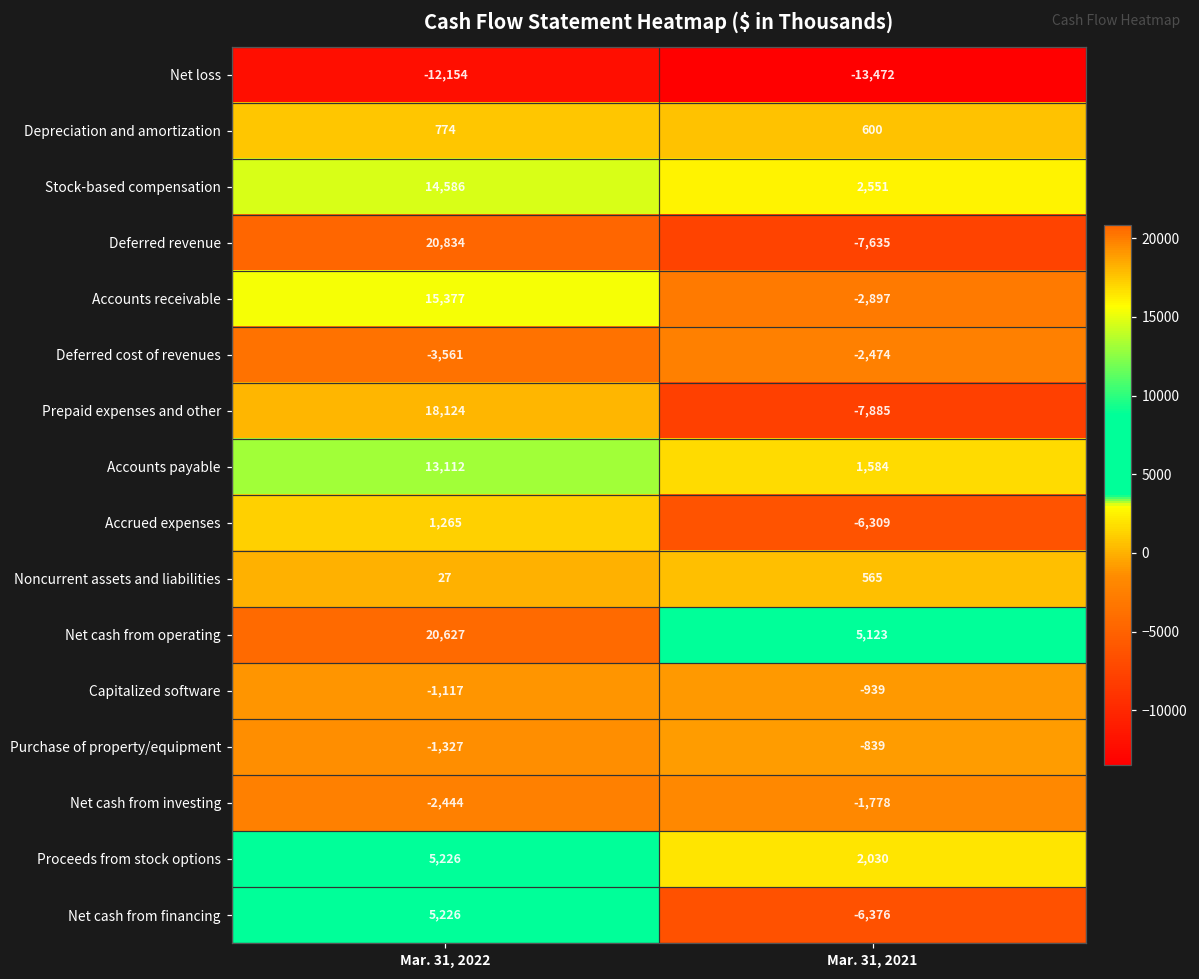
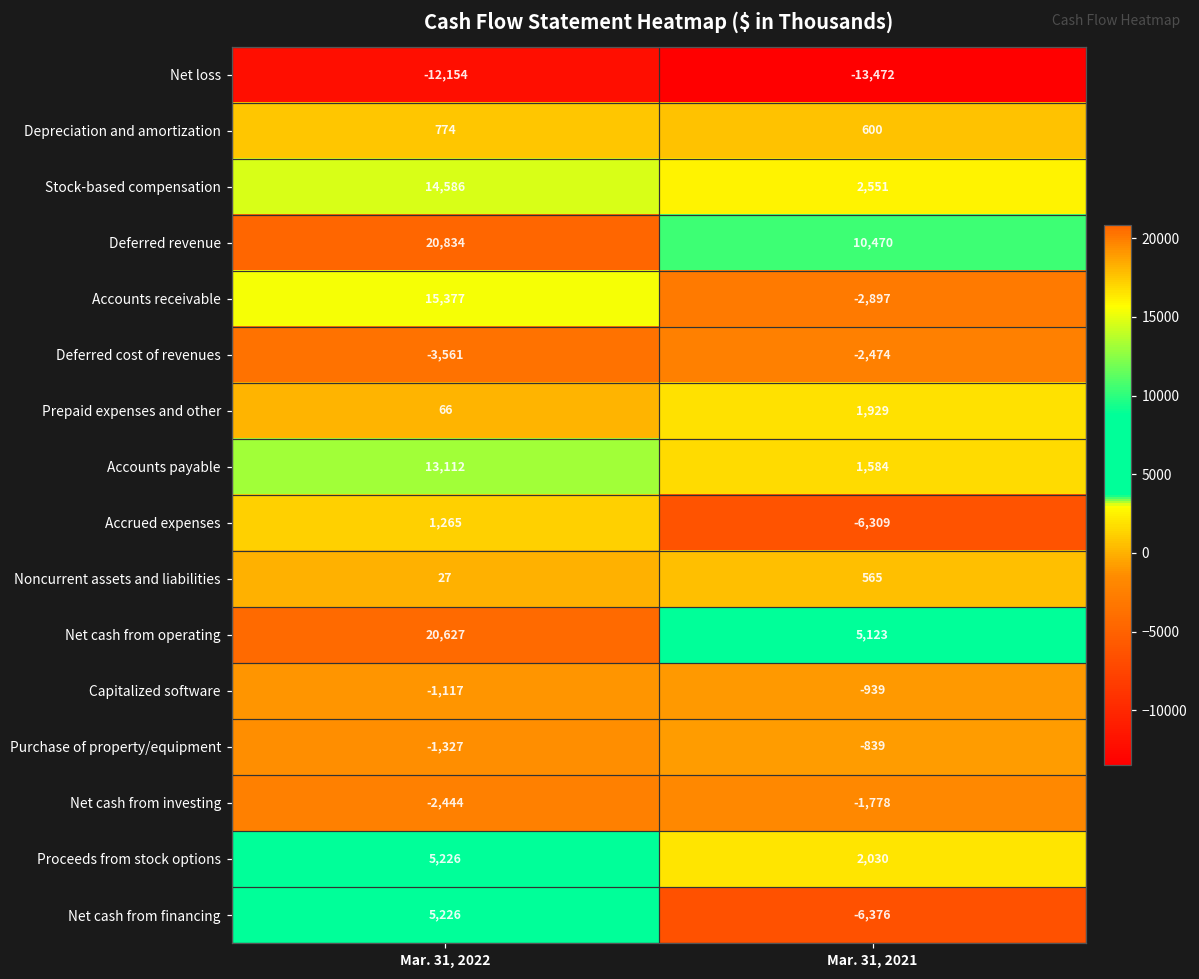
Deferred revenue, Mar. 31, 2021: -7,635 -> 10,470
Prepaid expenses and other, Mar. 31, 2022: 18,124 -> 66
Prepaid expenses and other, Mar. 31, 2021: -7,885 -> 1,929
